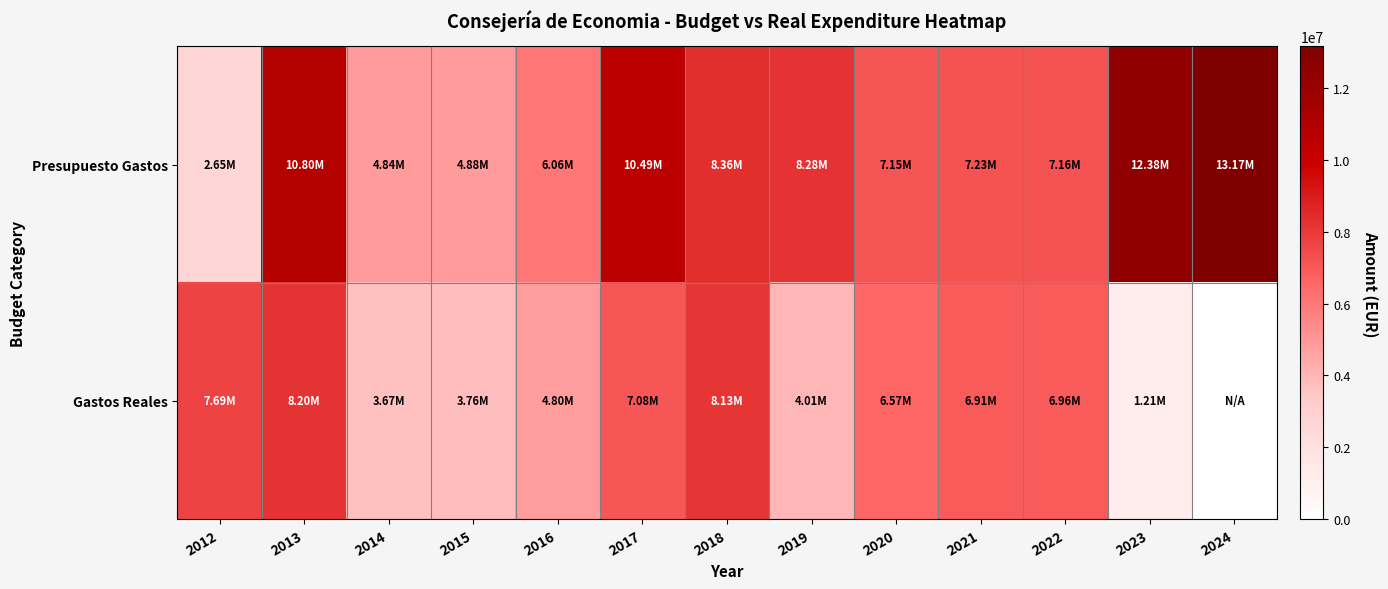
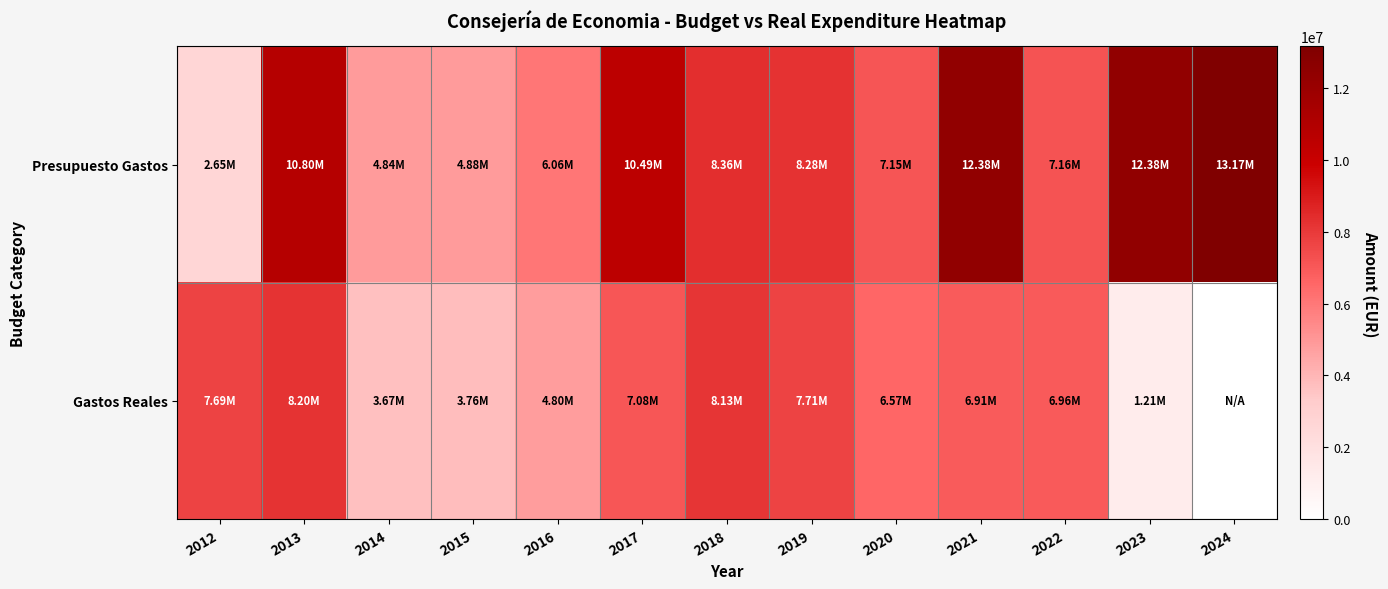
Presupuesto Gastos, 2021: 7.23M -> 12.38M
Gastos Reales, 2019: 4.01M -> 7.71M
